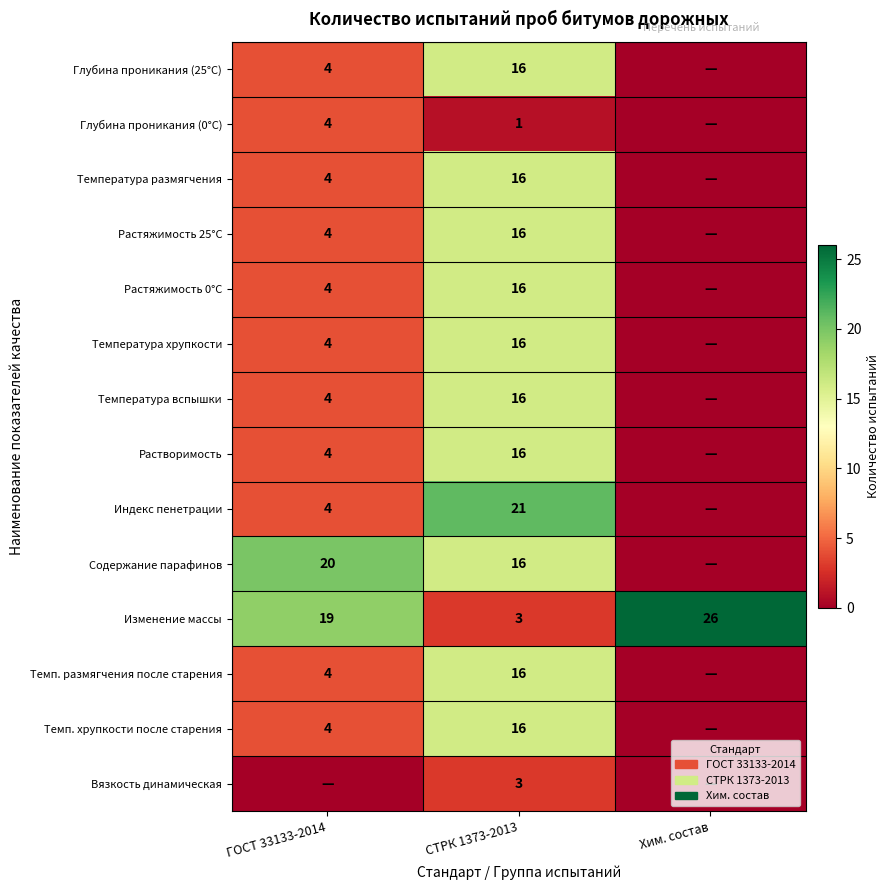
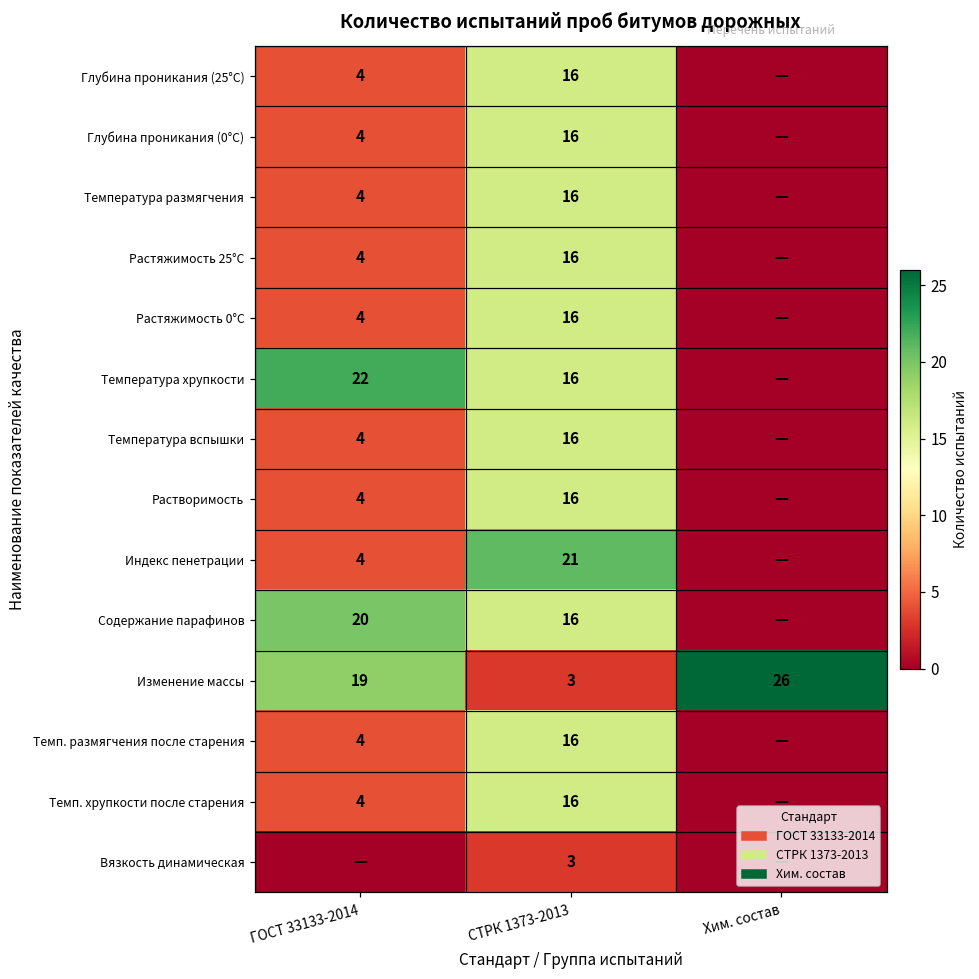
Глубина проникания (0°C), СТРК 1373-2013: 1 -> 16
Температура хрупкости, ГОСТ 33133-2014: 4 -> 22
